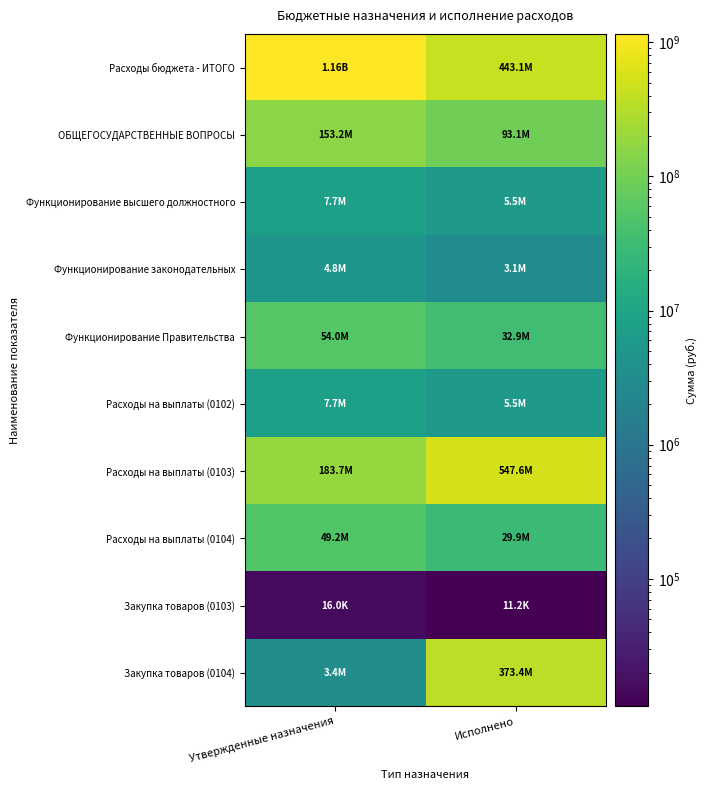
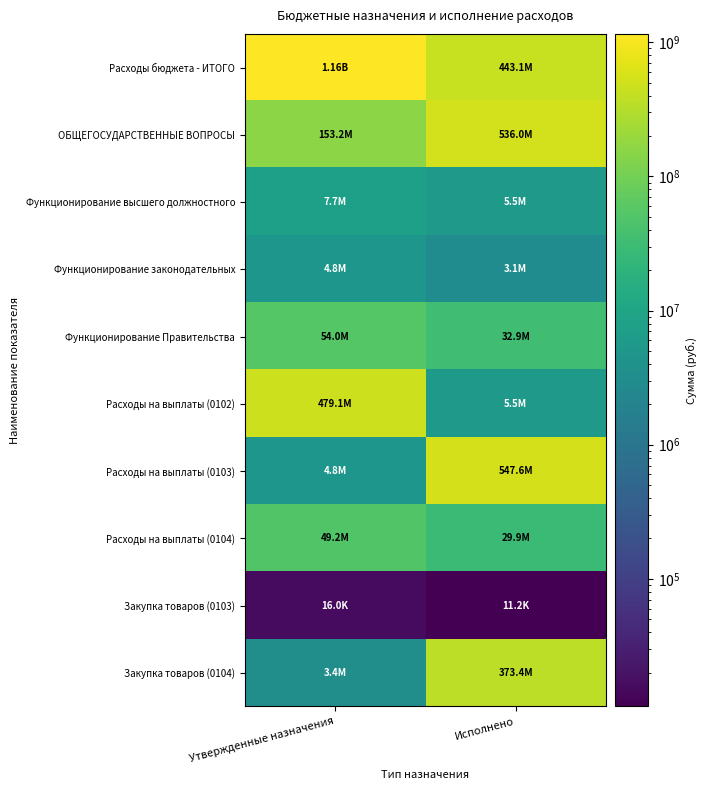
ОБЩЕГОСУДАРСТВЕННЫЕ ВОПРОСЫ, Исполнено: 93.1M -> 536.0M
Расходы на выплаты (0102), Утвержденные назначения: 7.7M -> 479.1M
Расходы на выплаты (0103), Утвержденные назначения: 183.7M -> 4.8M
